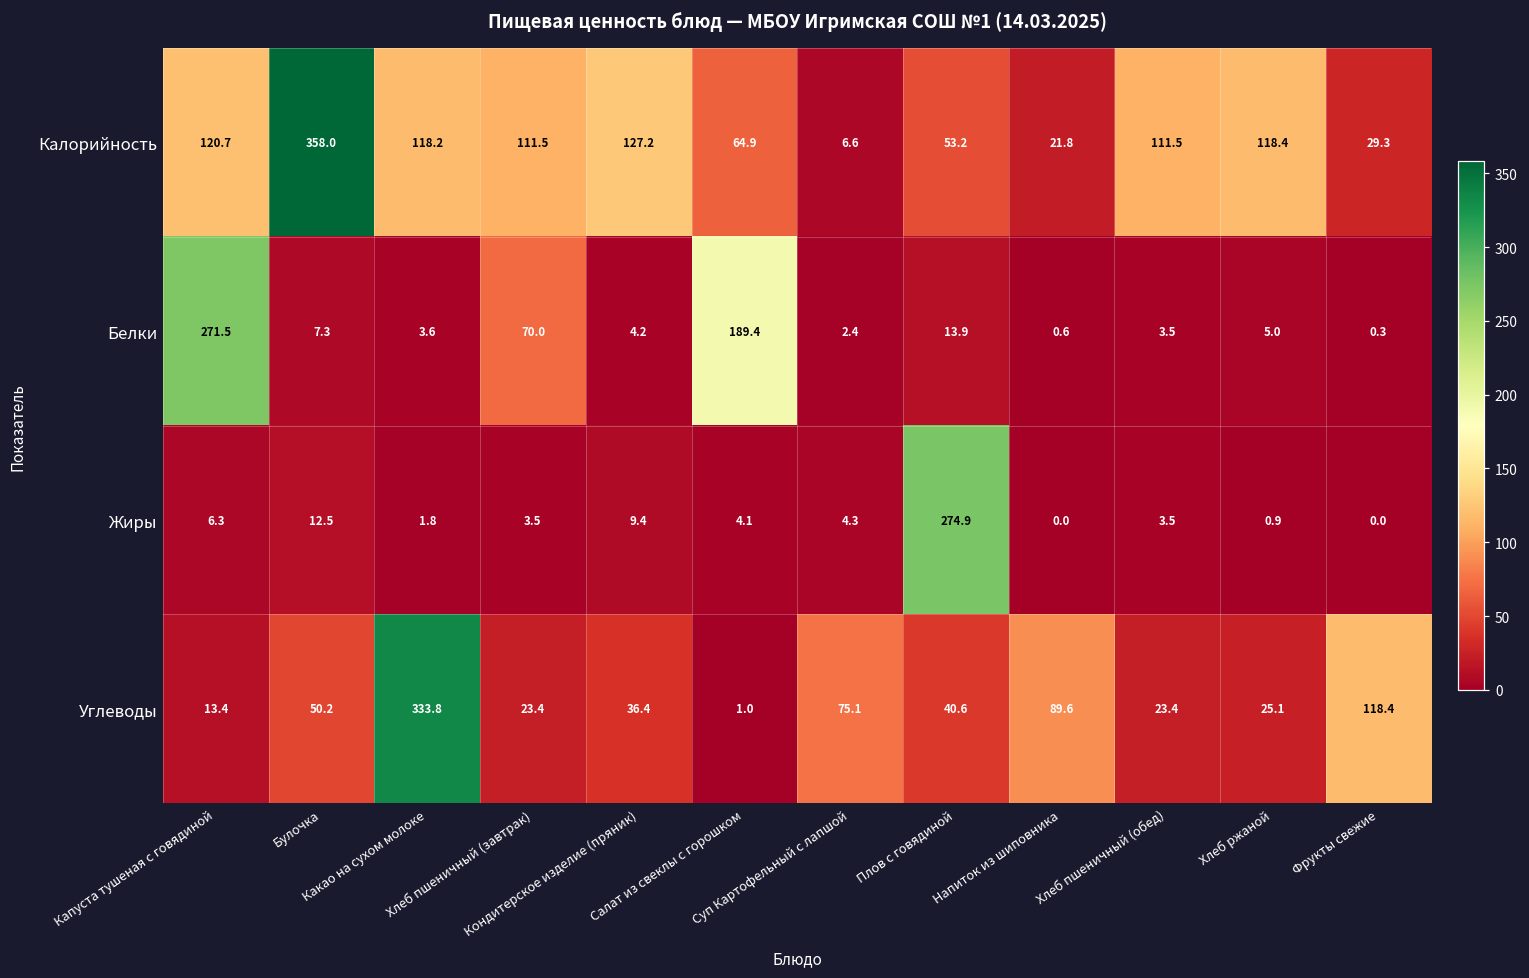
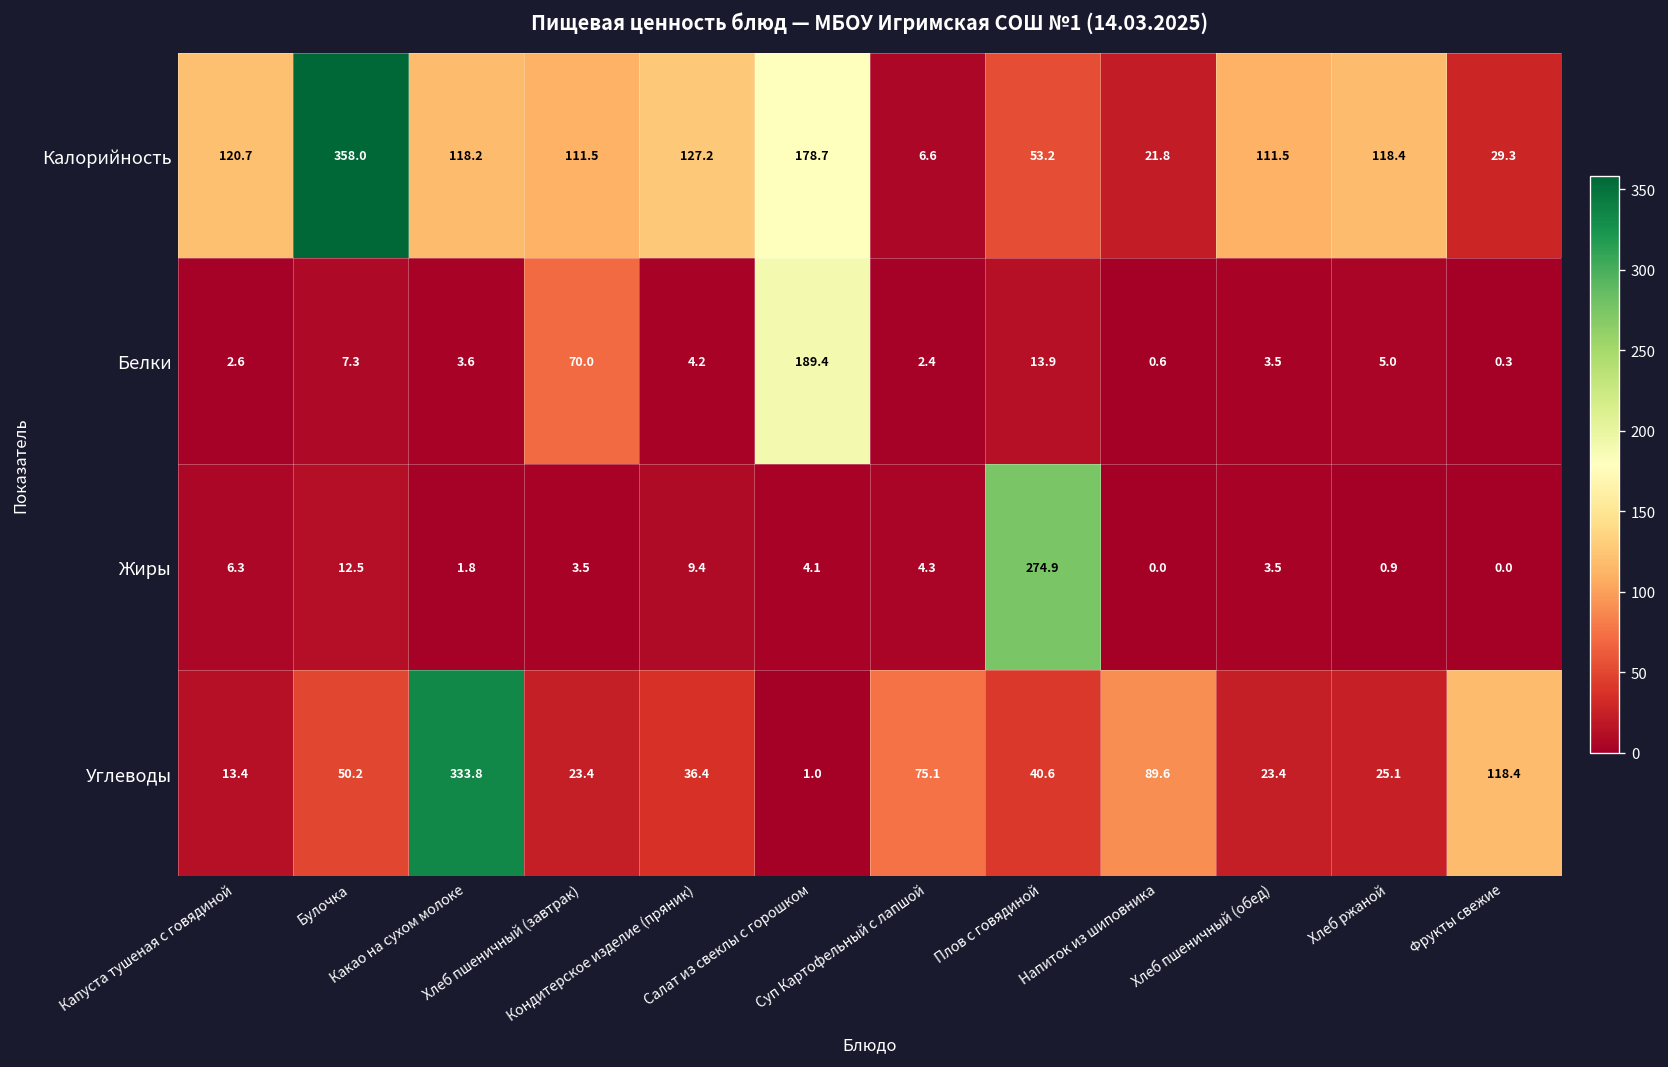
Калорийность, Салат из свеклы с горошком: 64.9 -> 178.7
Белки, Капуста тушеная с говядиной: 271.5 -> 2.6
